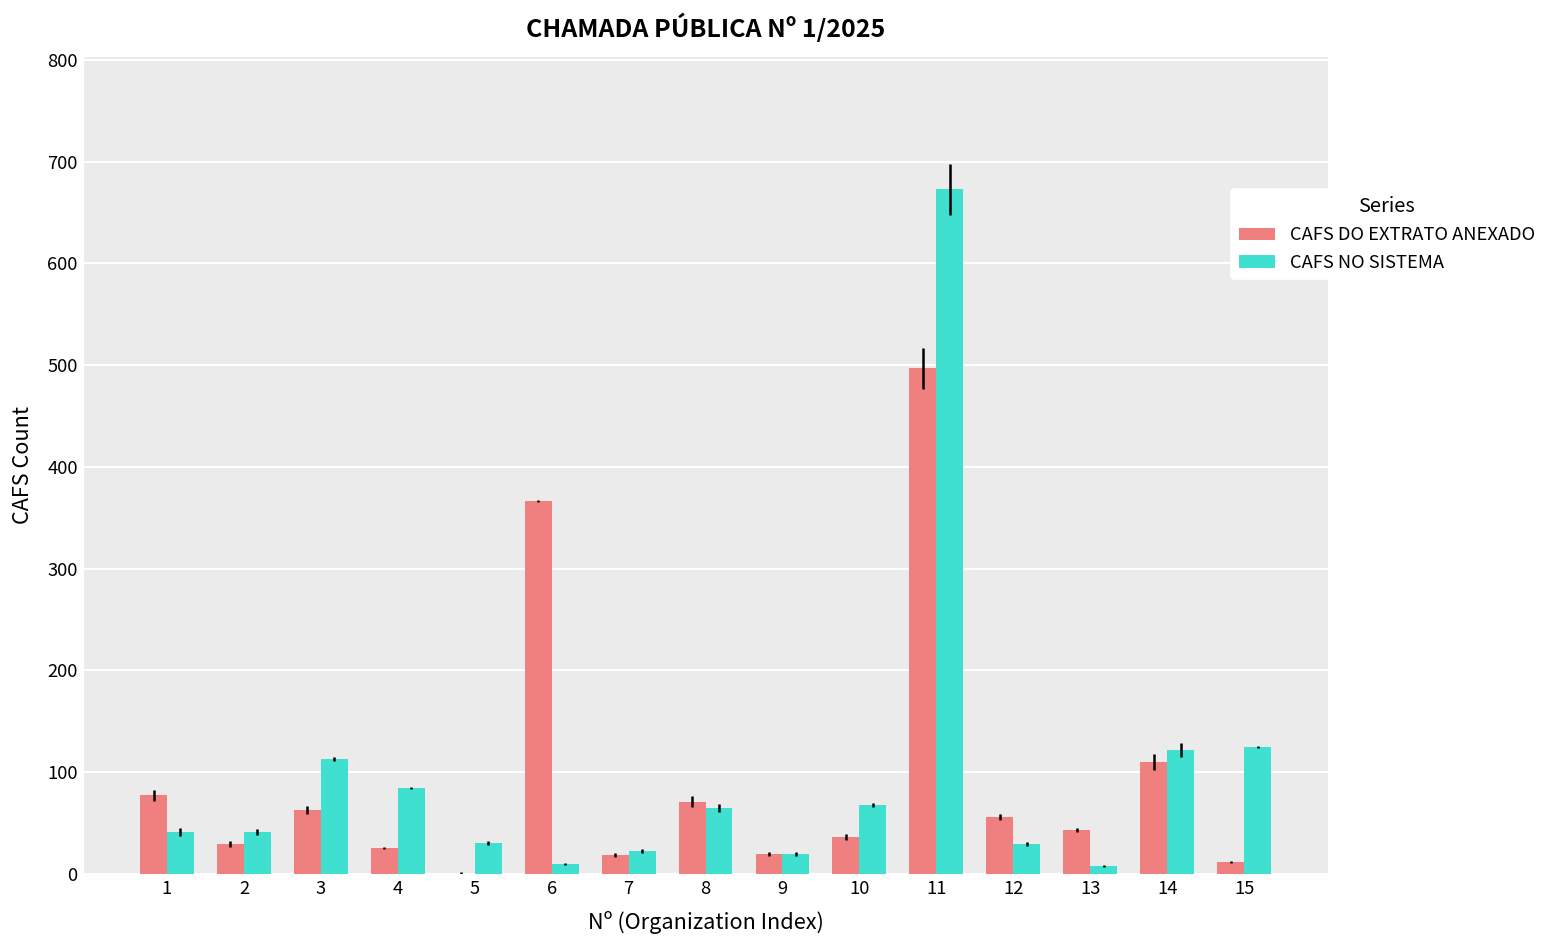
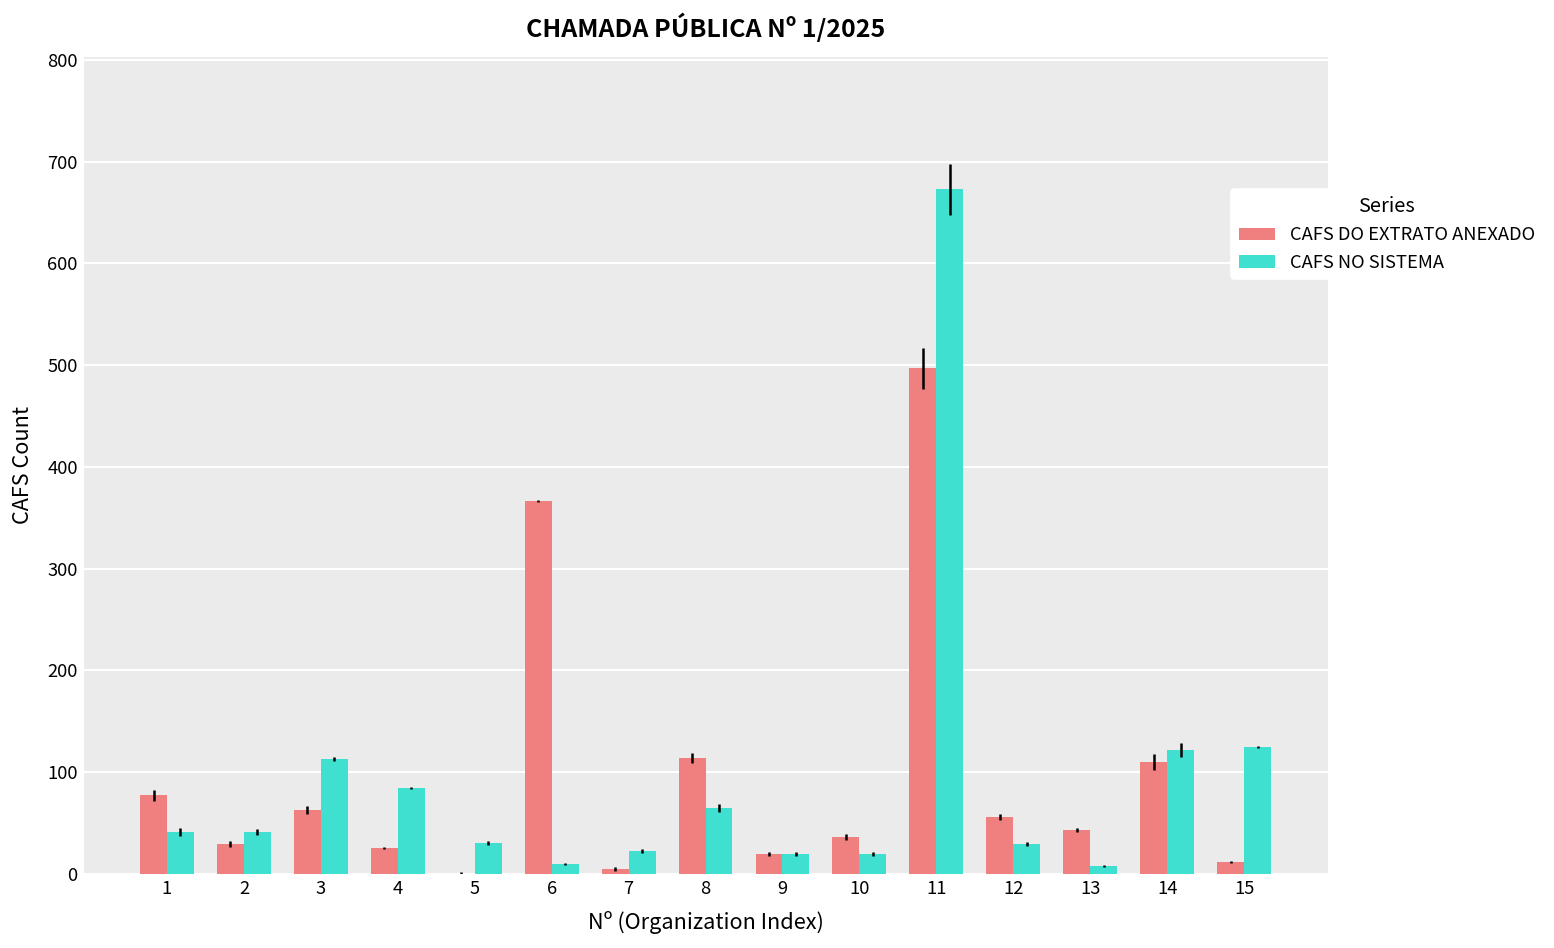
CAFS DO EXTRATO ANEXADO, 7: 20 -> 10
CAFS DO EXTRATO ANEXADO, 8: 70 -> 110
CAFS NO SISTEMA, 10: 70 -> 20
